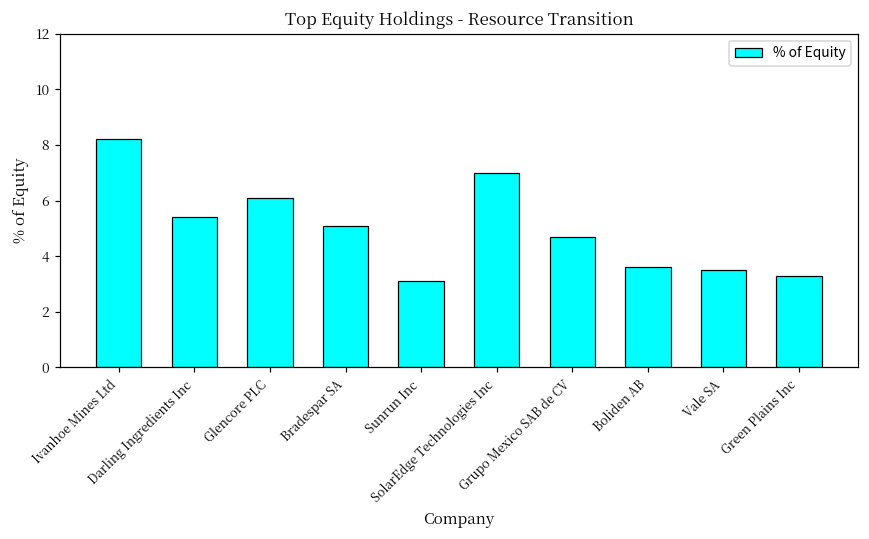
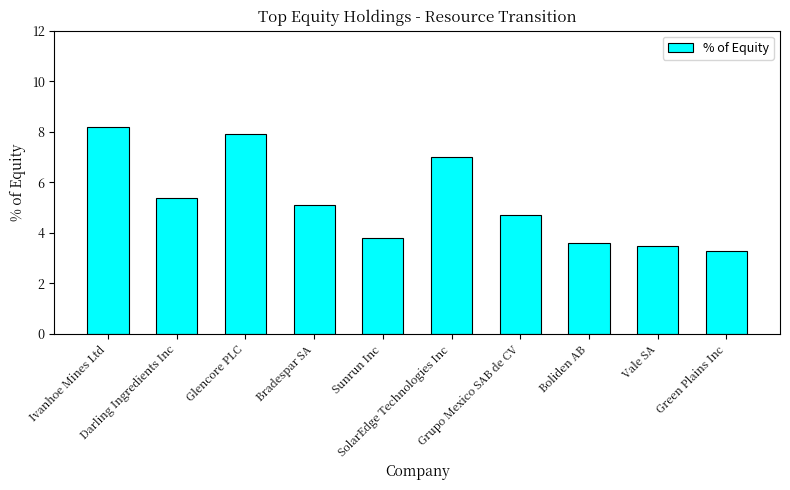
Glencore PLC: 6.1 -> 7.9
Sunrun Inc: 3.1 -> 3.8
